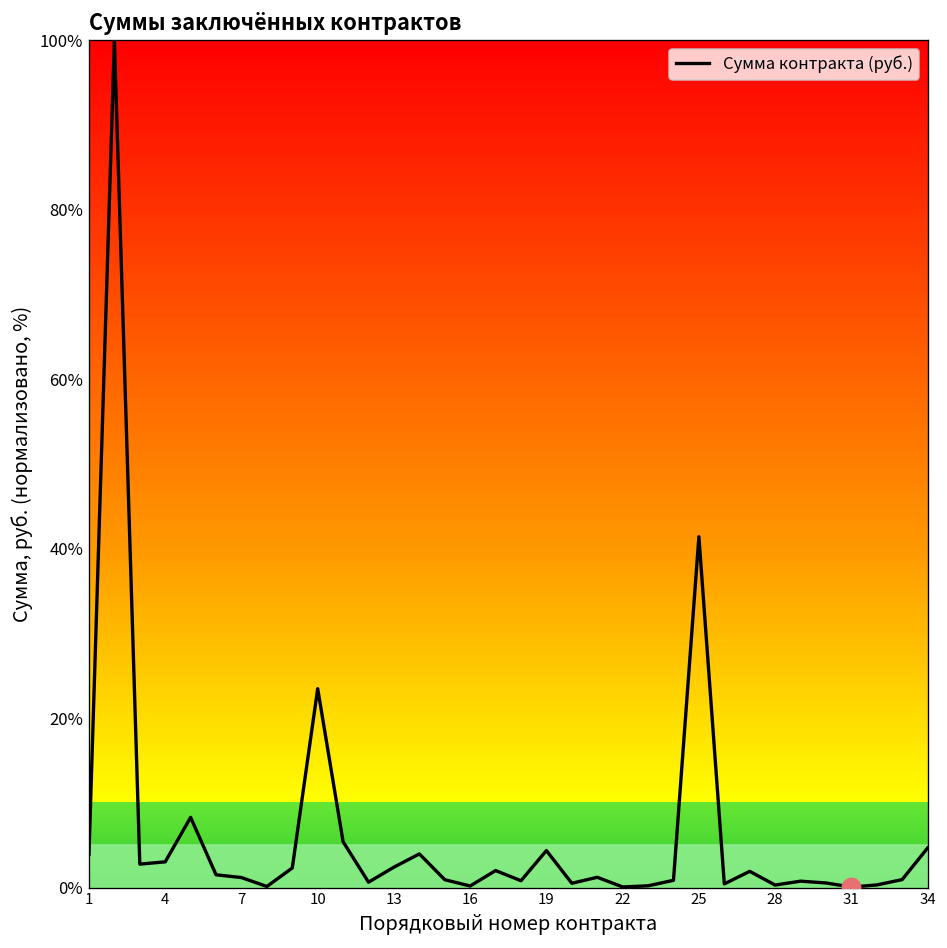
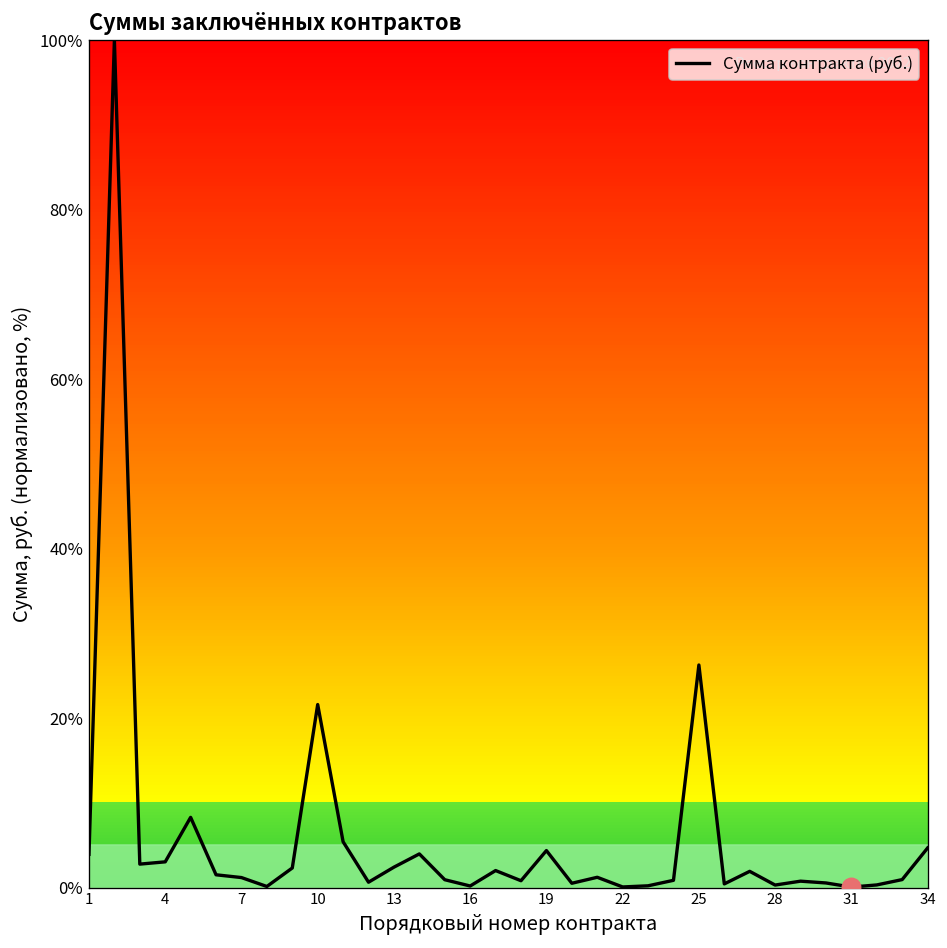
Сумма контракта (руб.), 10: 23% -> 22%
Сумма контракта (руб.), 25: 41% -> 26%
